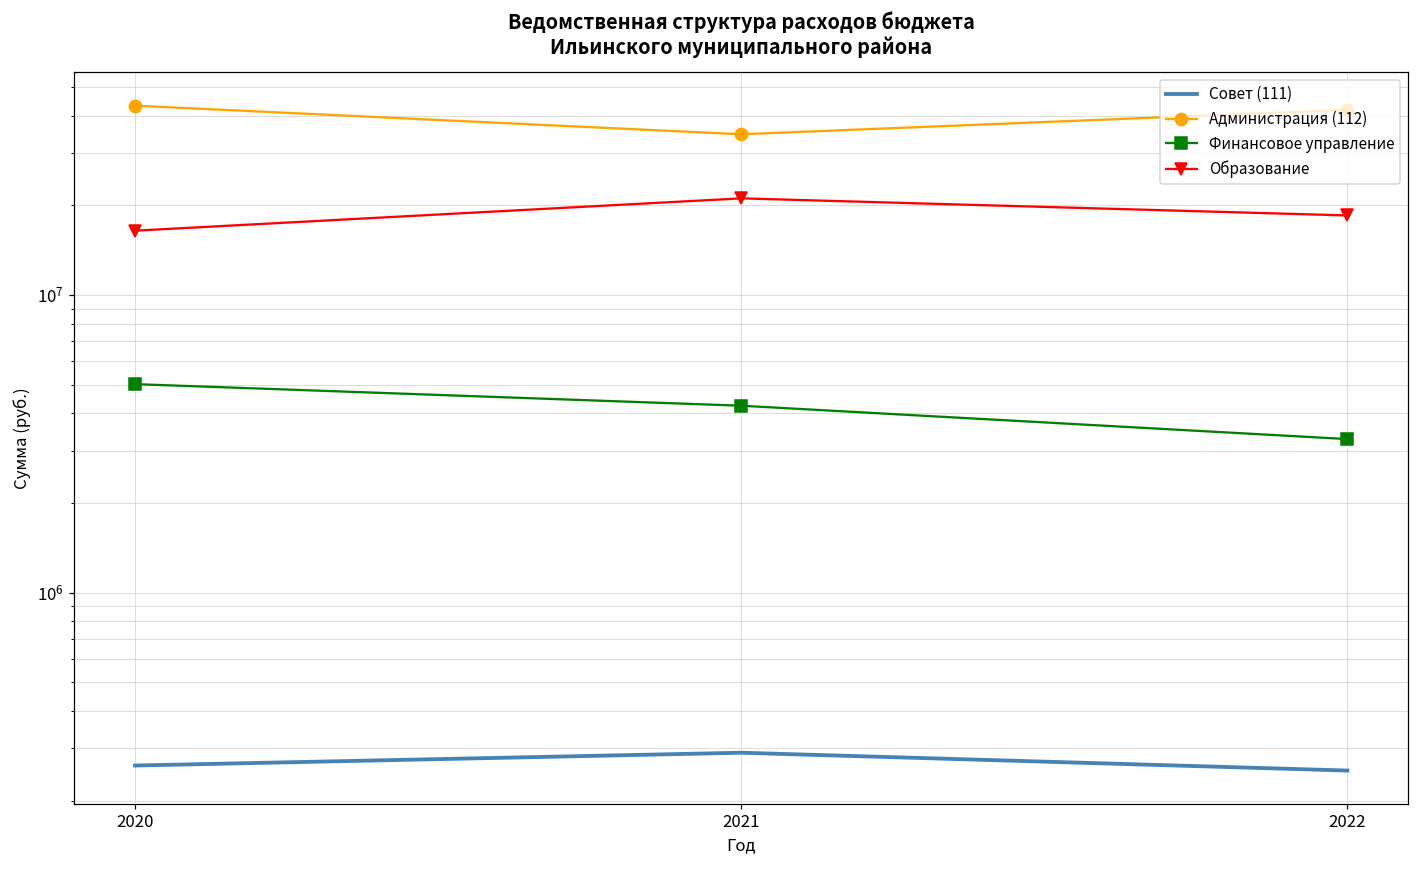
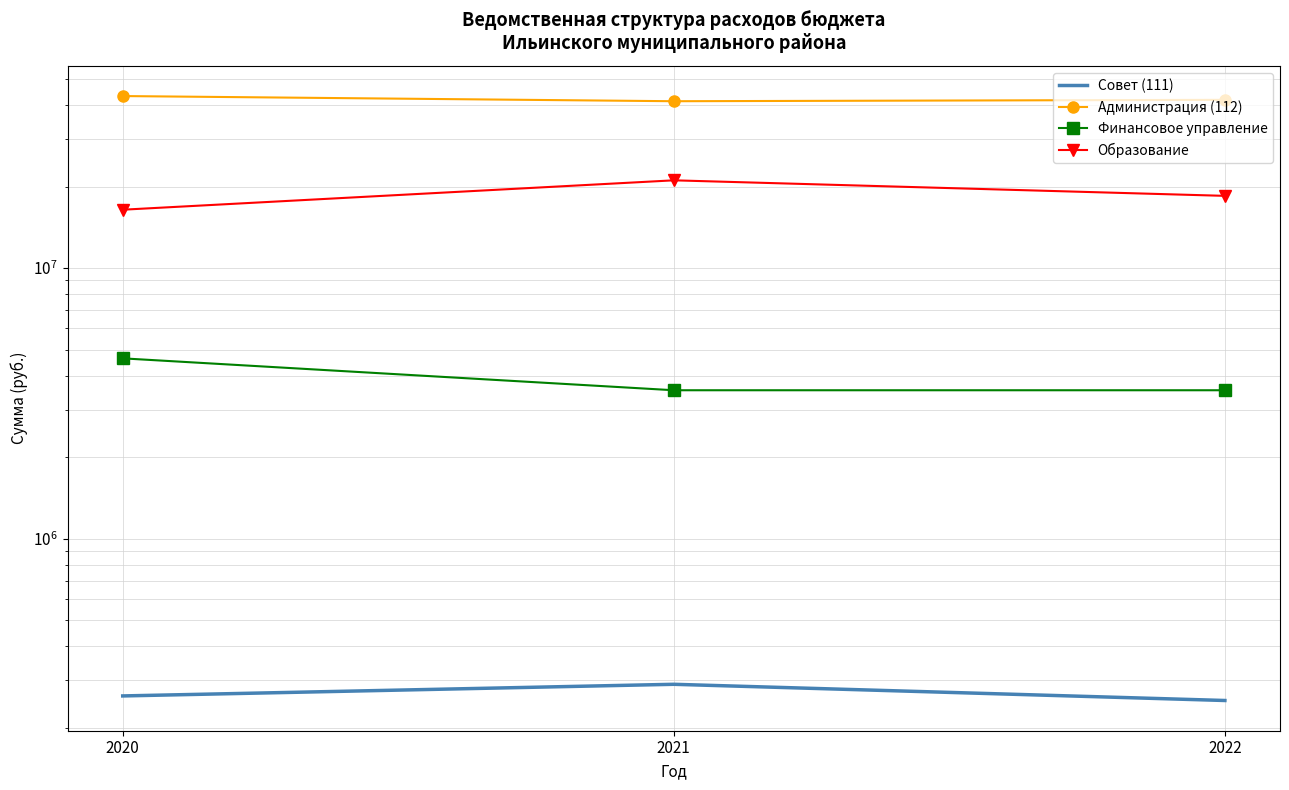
Финансовое управление, 2020: 5000000 -> 4600000
Администрация (112), 2021: 35000000 -> 41000000
Финансовое управление, 2021: 4200000 -> 3500000
Финансовое управление, 2022: 3300000 -> 3500000
